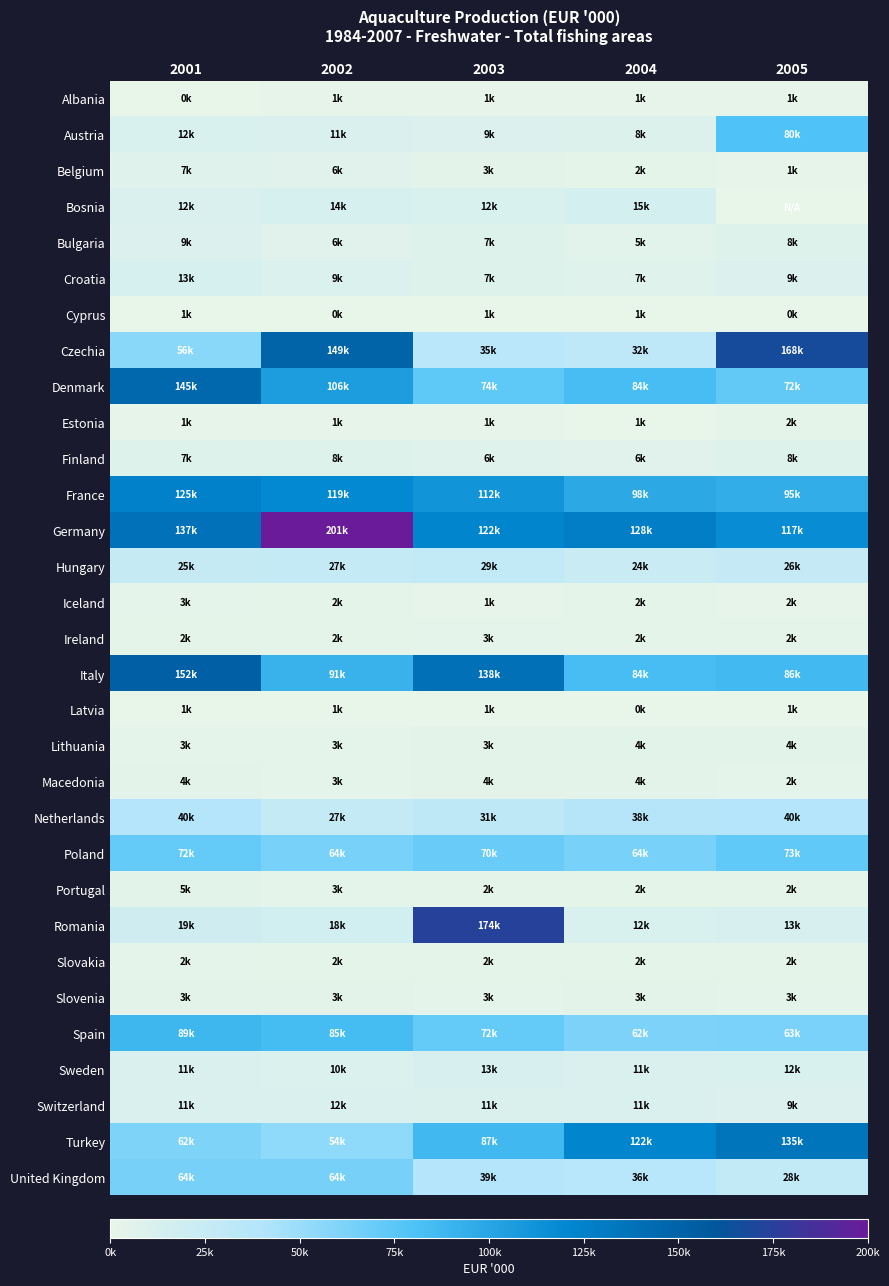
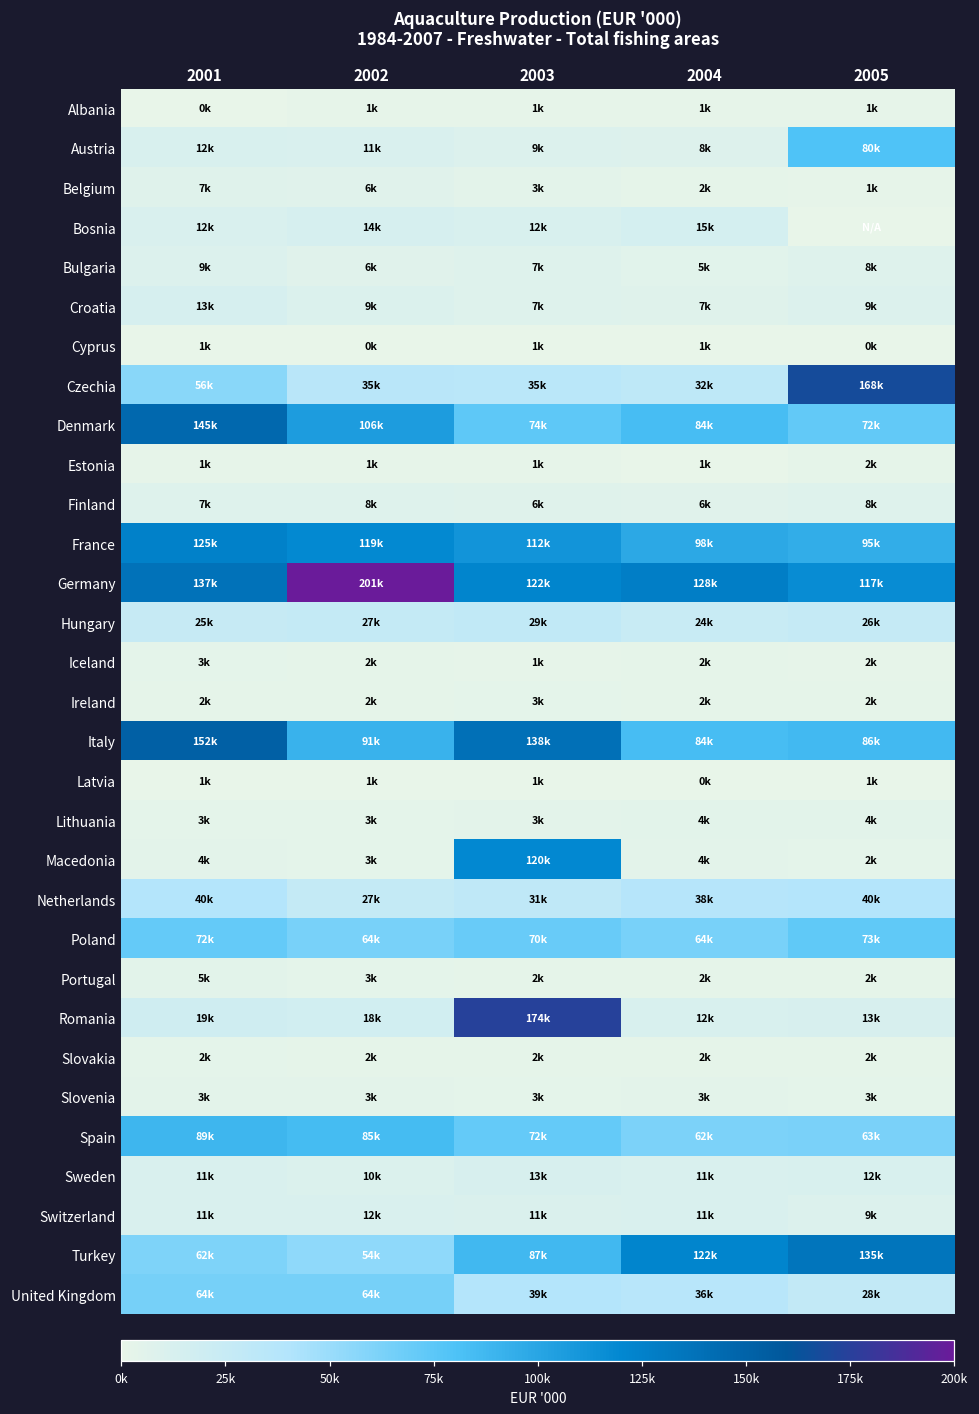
Czechia, 2002: 149k -> 35k
Macedonia, 2003: 4k -> 120k
